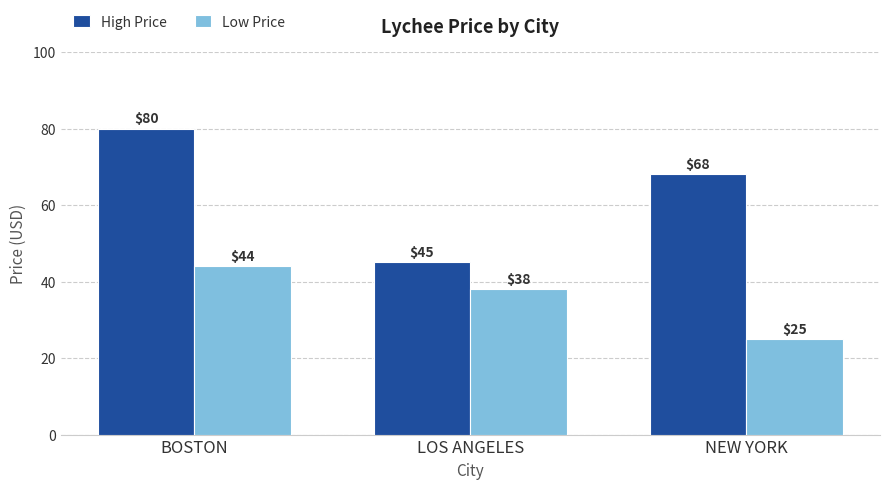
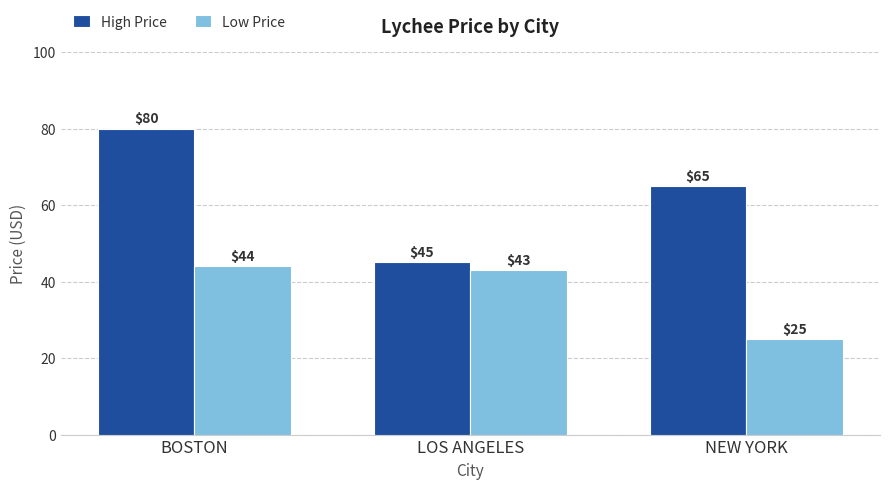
Low Price, LOS ANGELES: $38 -> $43
High Price, NEW YORK: $68 -> $65
